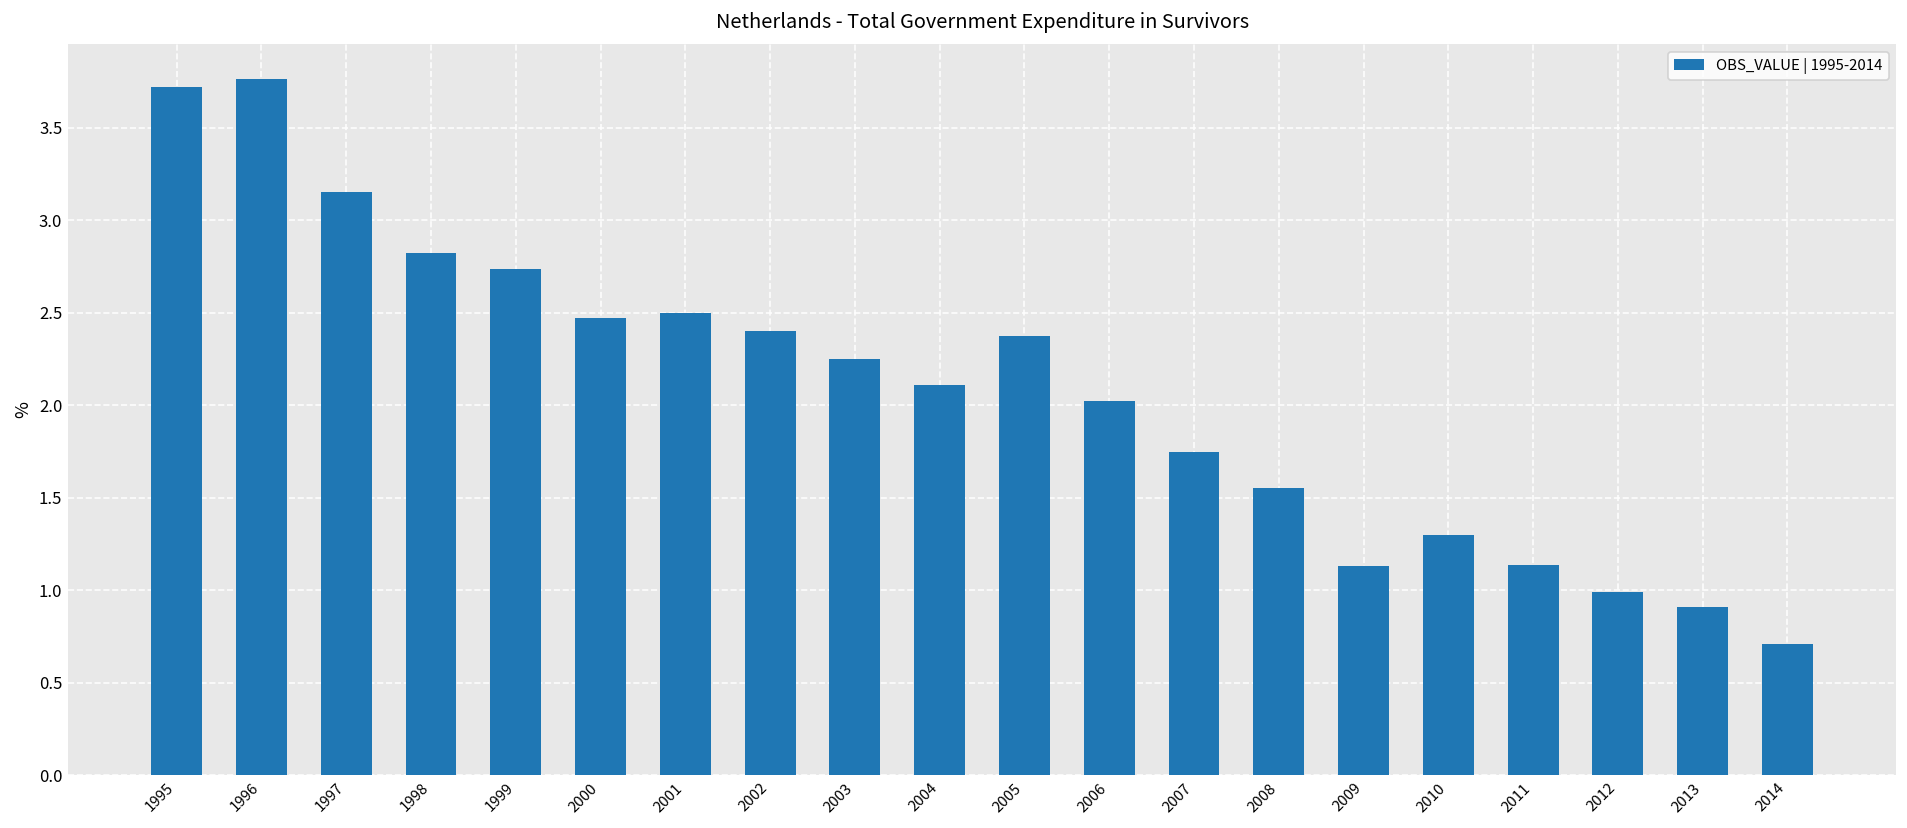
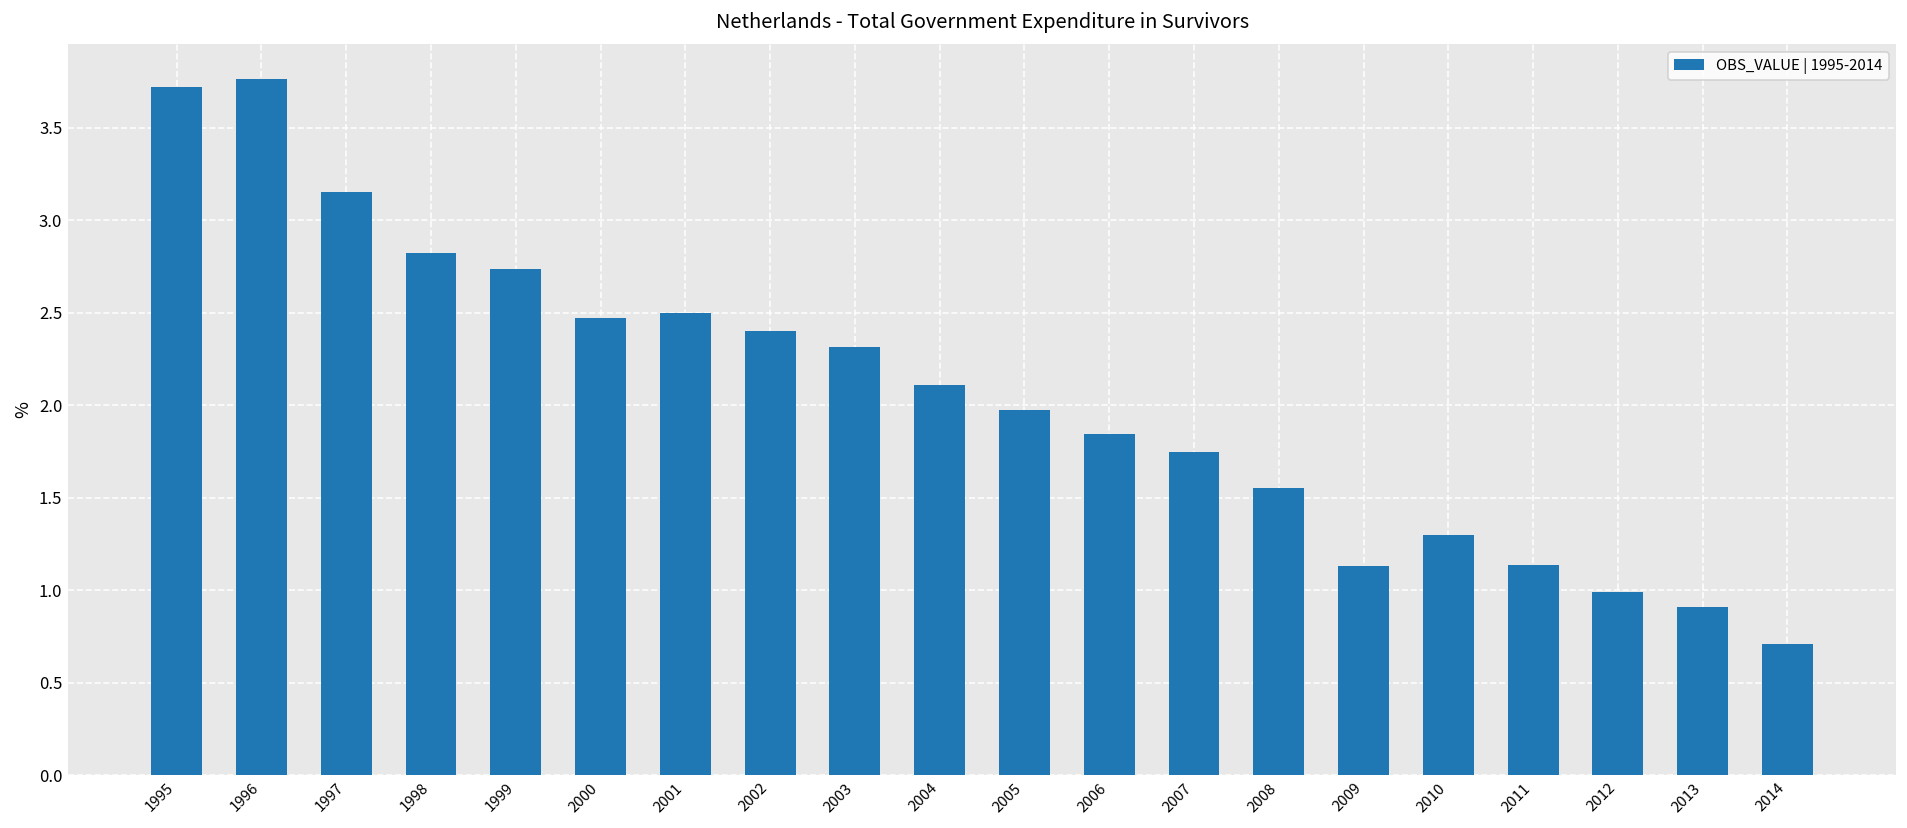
2003: 2.25 -> 2.31
2005: 2.38 -> 1.98
2006: 2.02 -> 1.85
